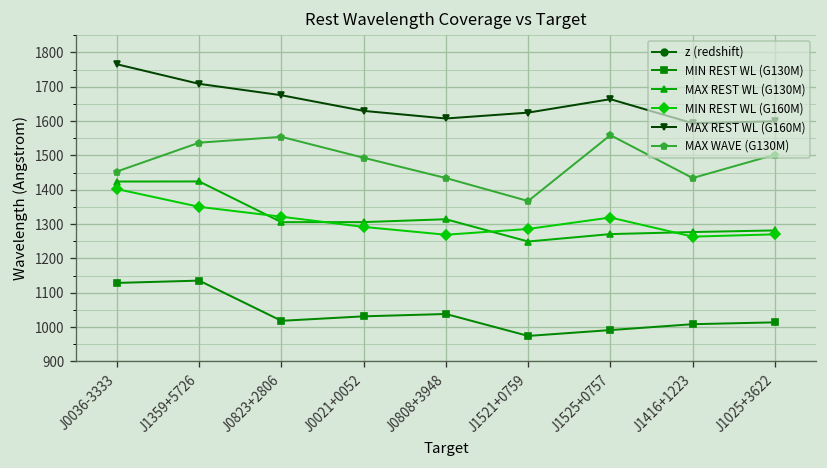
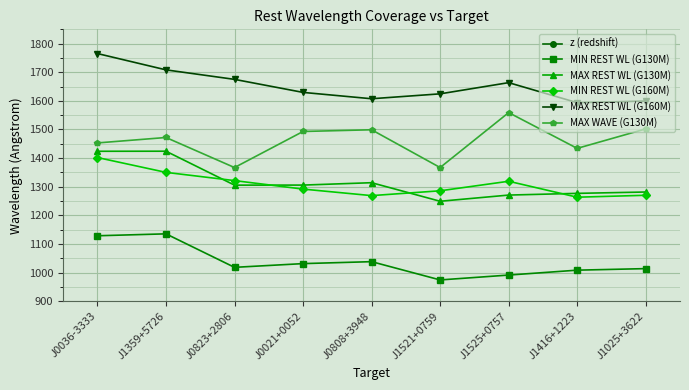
MAX WAVE (G130M), J1359+5726: 1540 -> 1470
MAX WAVE (G130M), J0823+2806: 1550 -> 1370
MAX WAVE (G130M), J0808+3948: 1430 -> 1500
